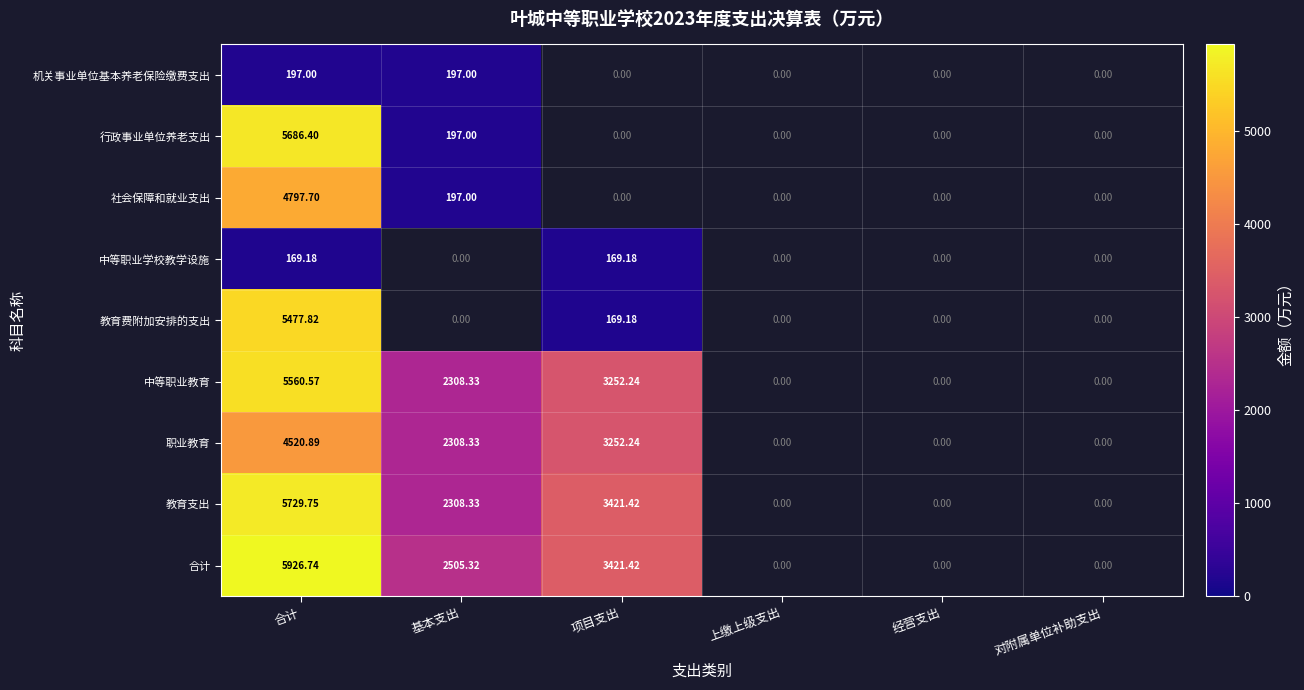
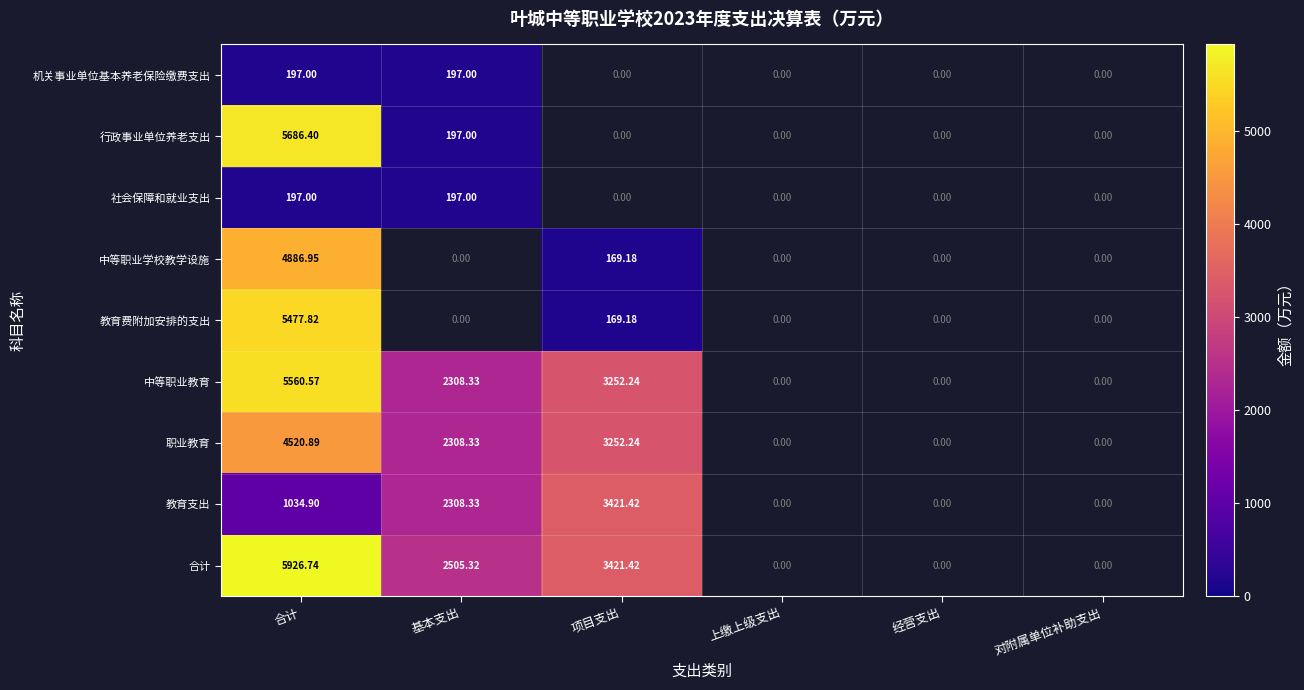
社会保障和就业支出, 合计: 4797.70 -> 197.00
中等职业学校教学设施, 合计: 169.18 -> 4886.95
教育支出, 合计: 5729.75 -> 1034.90
